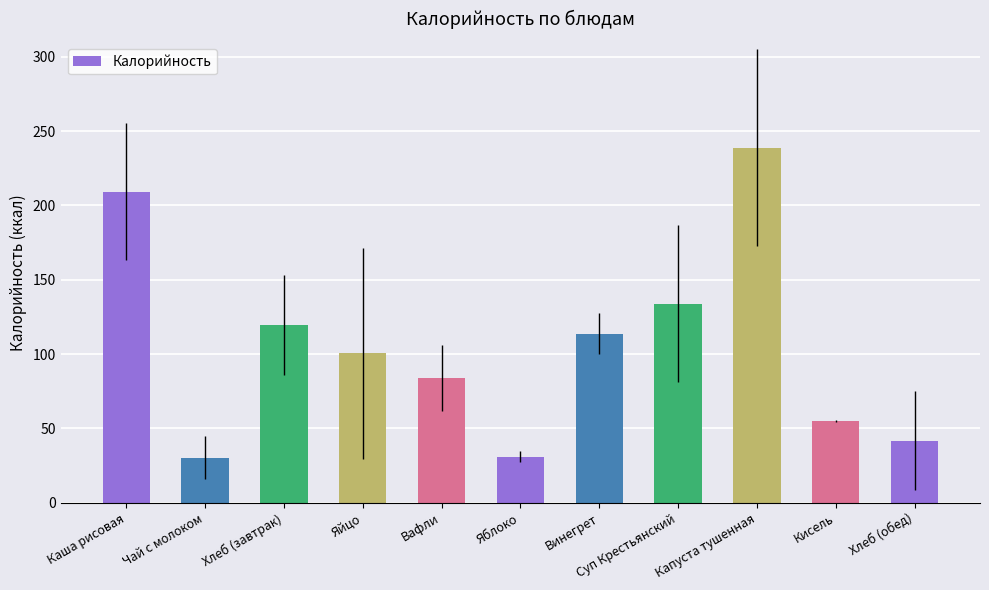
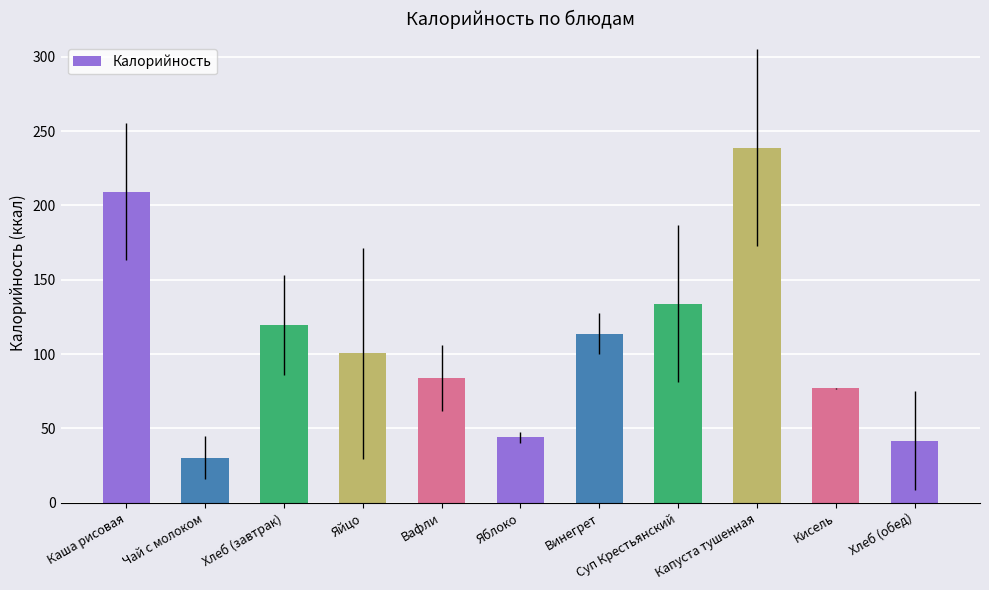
Яблоко: 31 -> 44
Кисель: 55 -> 77
